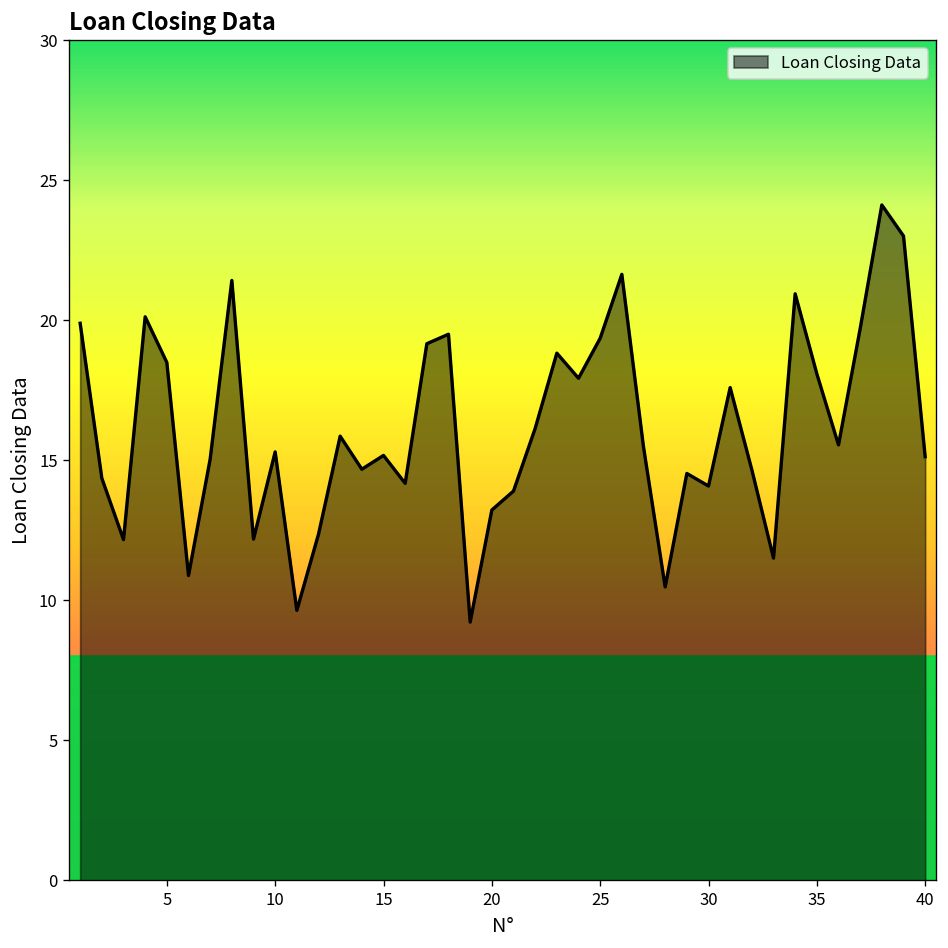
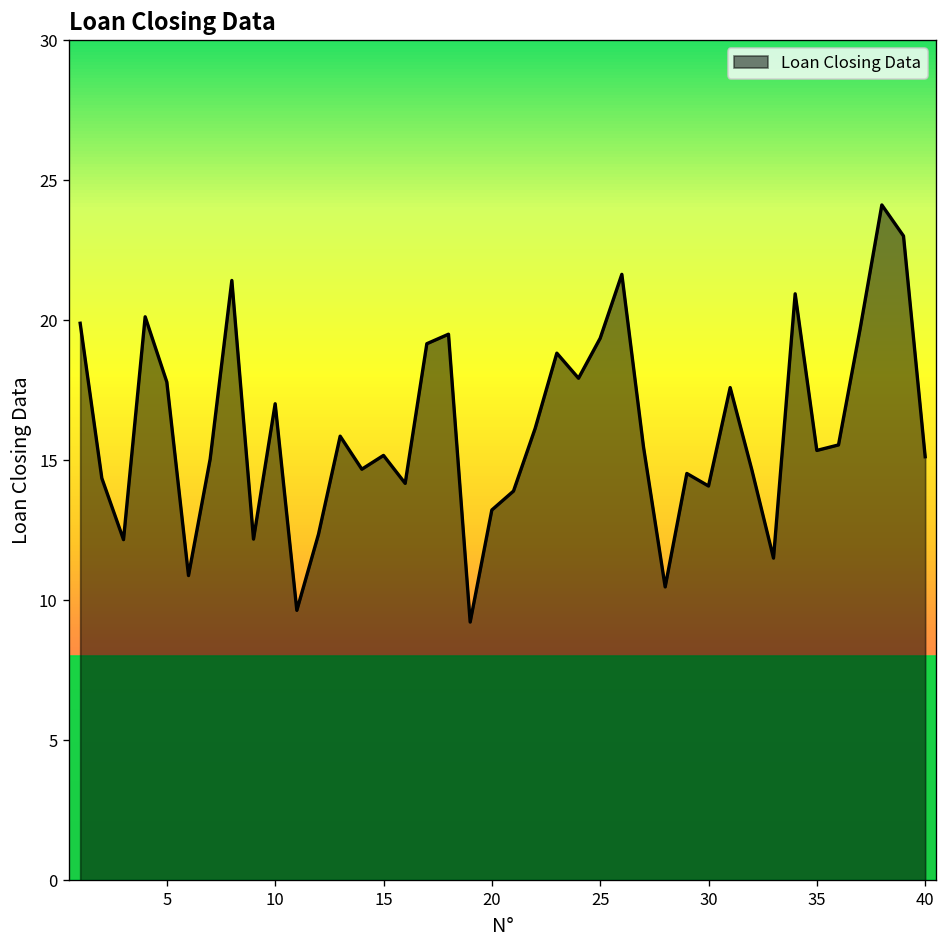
5: 18.5 -> 17.8
10: 15.3 -> 17.0
35: 18.1 -> 15.3
